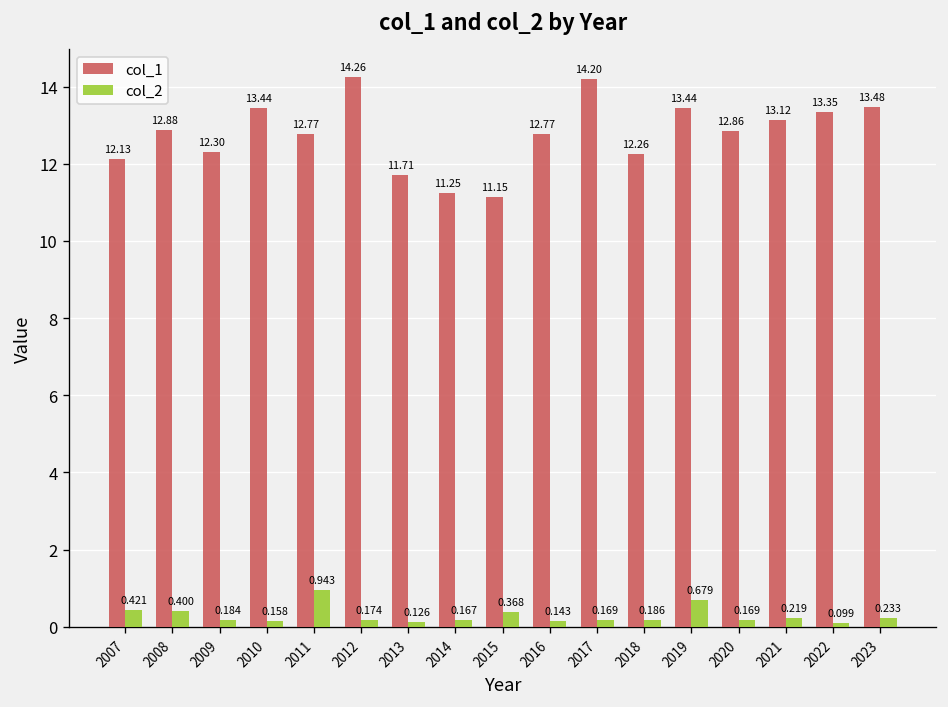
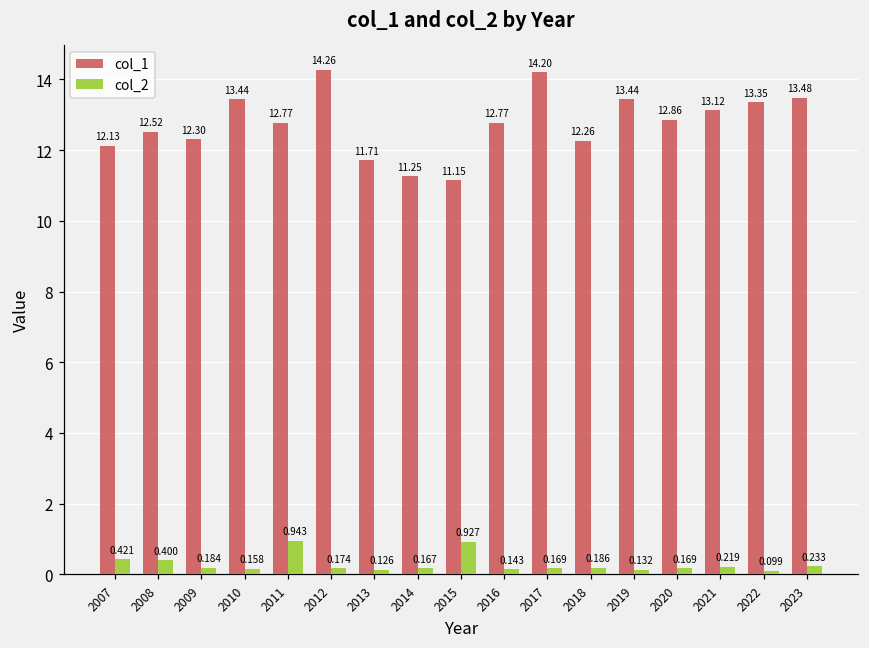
col_1, 2008: 12.88 -> 12.52
col_2, 2015: 0.368 -> 0.927
col_2, 2019: 0.679 -> 0.132
